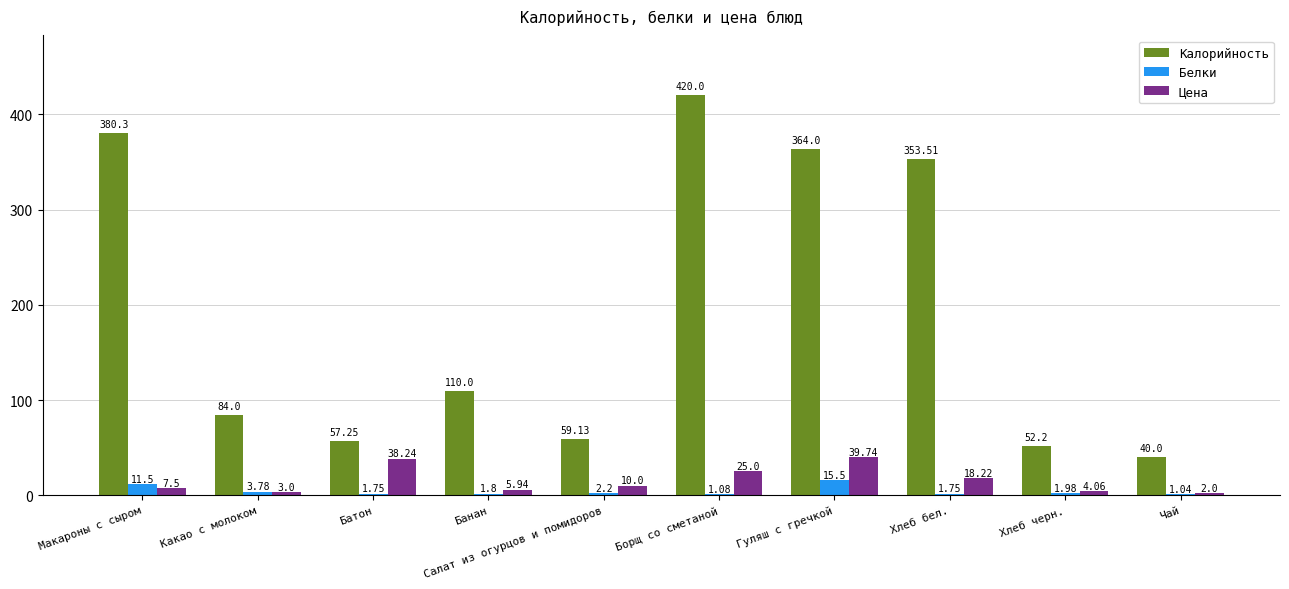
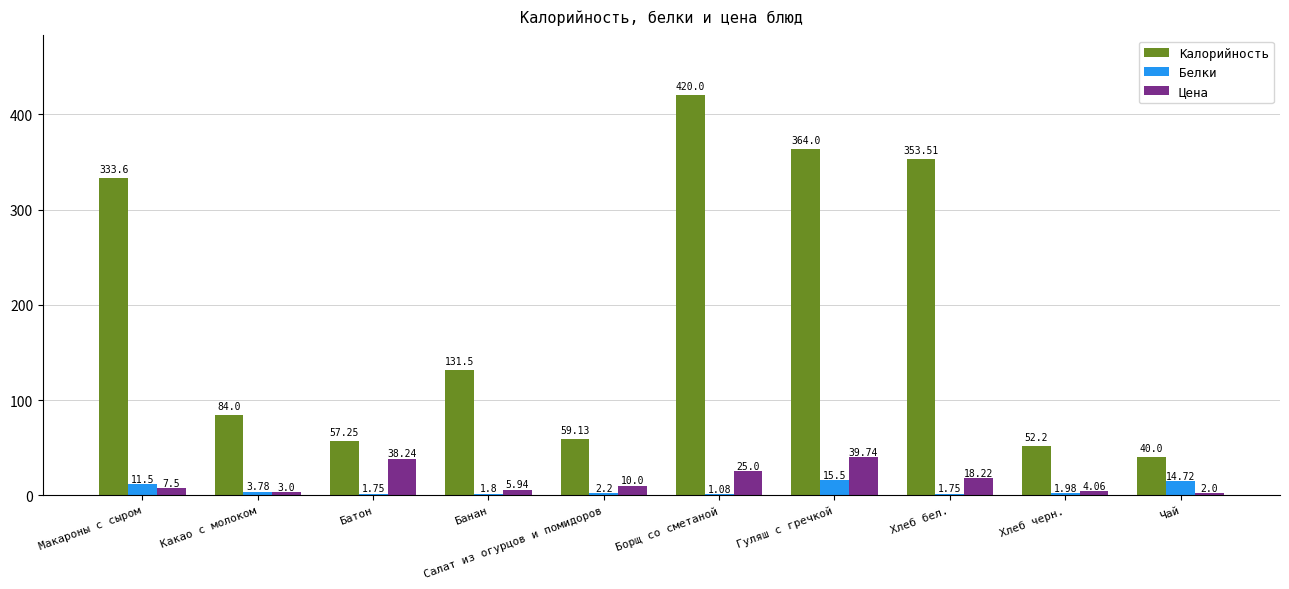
Калорийность, Макароны с сыром: 380.3 -> 333.6
Калорийность, Банан: 110.0 -> 131.5
Белки, Чай: 1.04 -> 14.72
